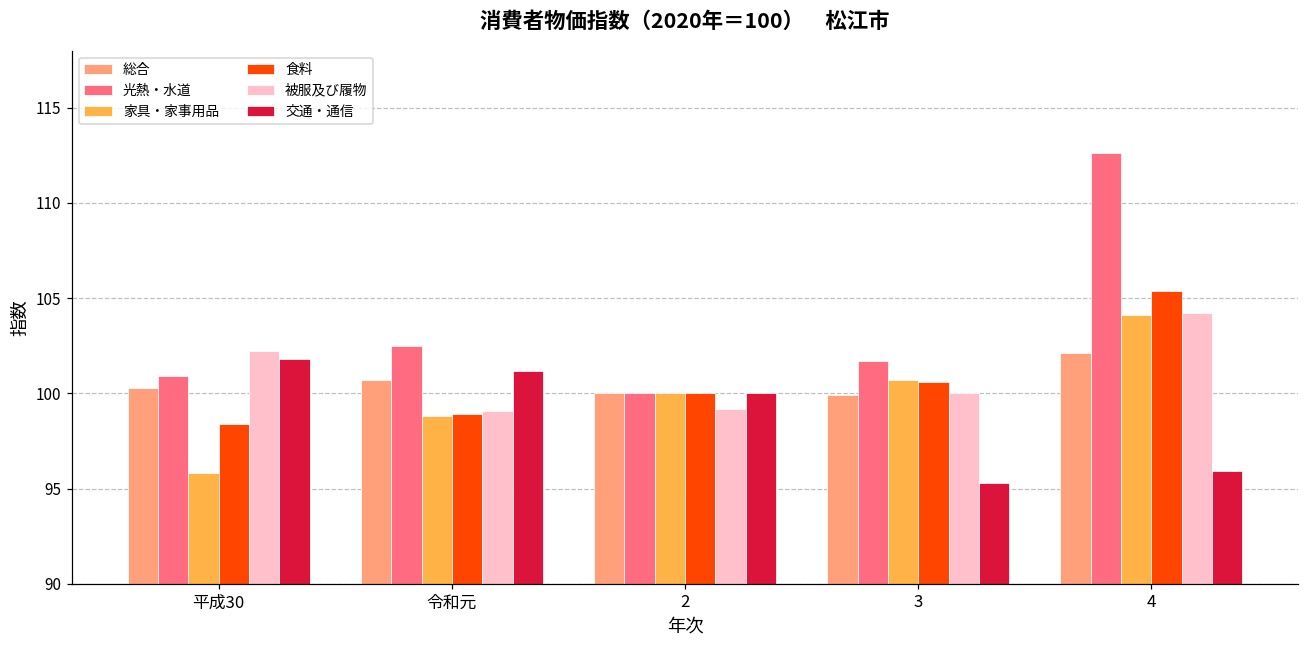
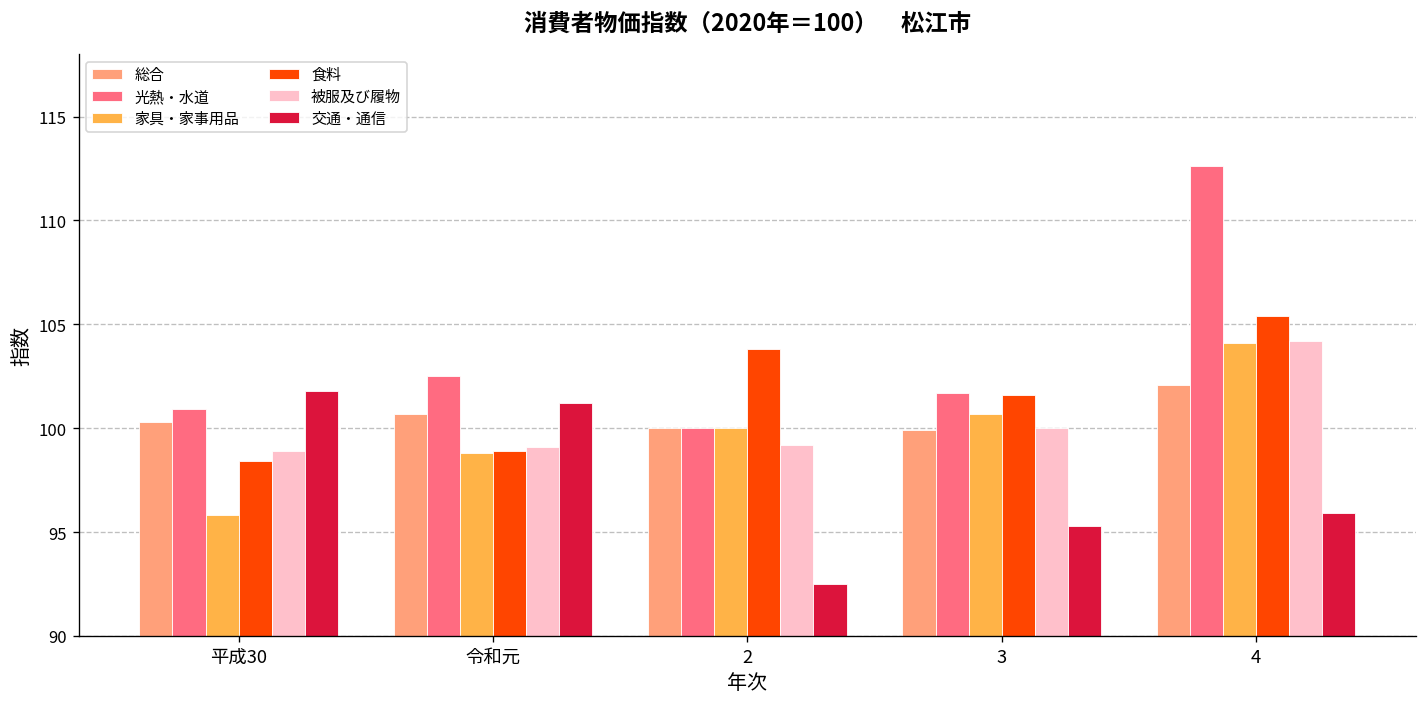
被服及び履物, 平成30: 102.2 -> 98.9
食料, 2: 100.0 -> 103.8
交通・通信, 2: 100.0 -> 92.5
食料, 3: 100.6 -> 101.6
